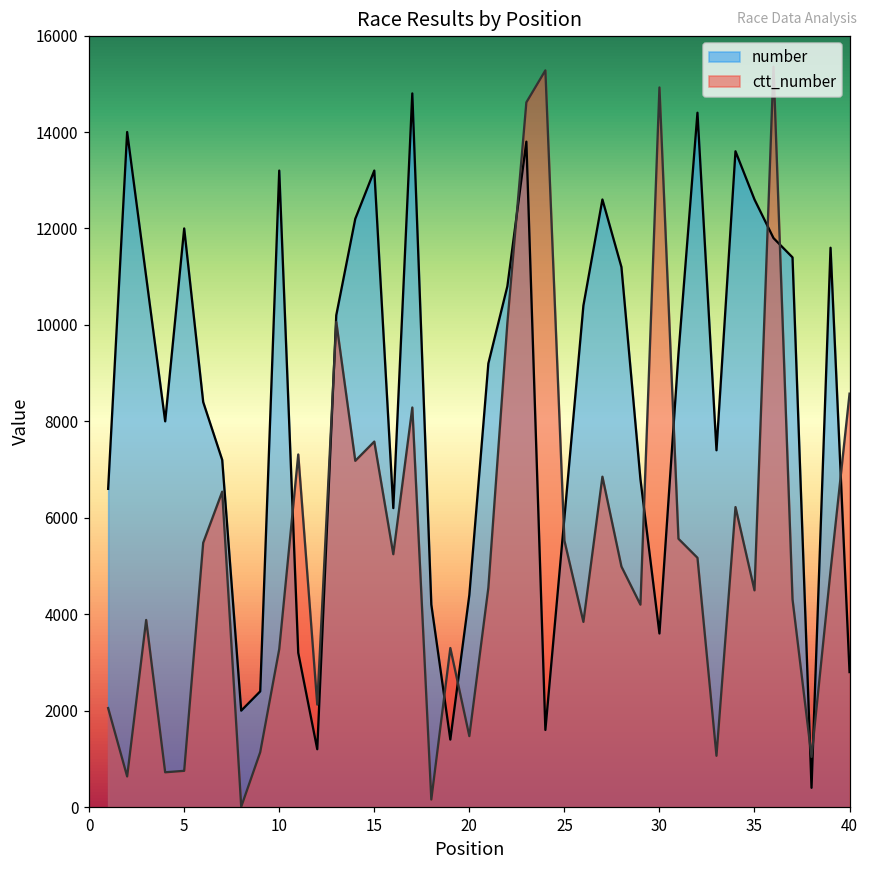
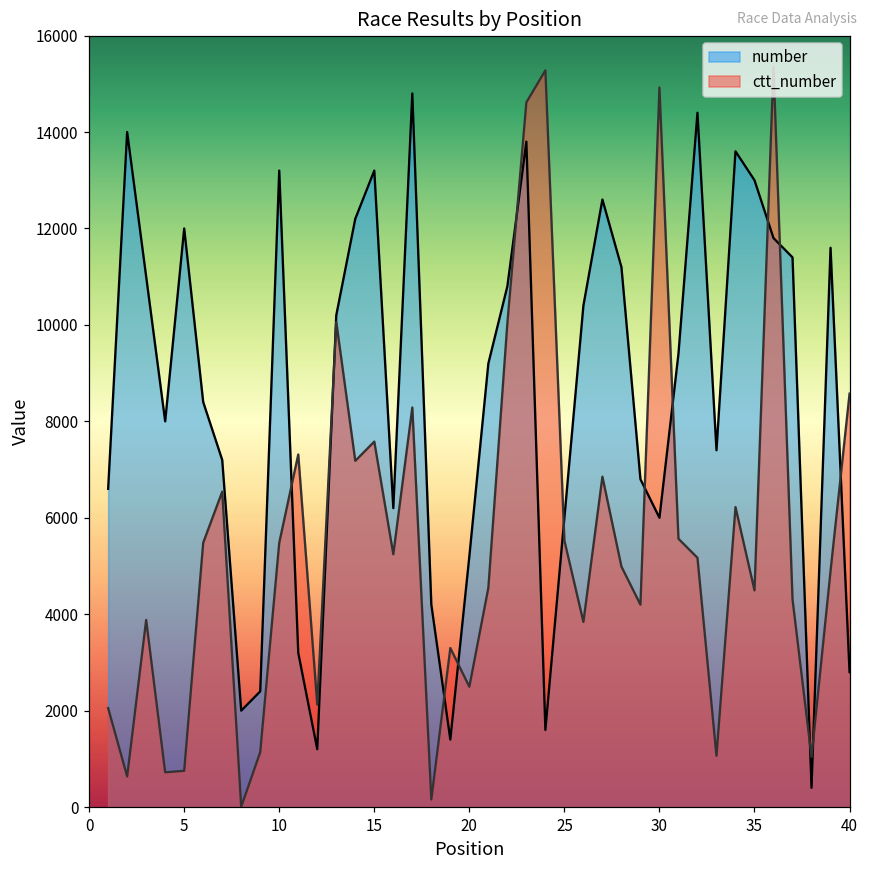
ctt_number, 10: 3300 -> 5500
number, 20: 4400 -> 5200
ctt_number, 20: 1500 -> 2500
number, 30: 3600 -> 6000
number, 35: 12600 -> 13000
